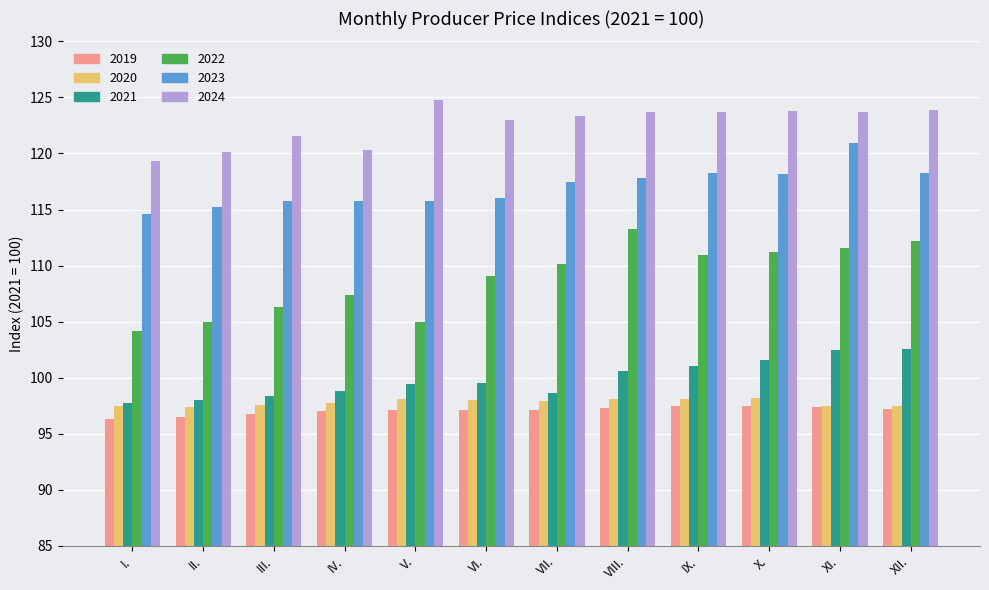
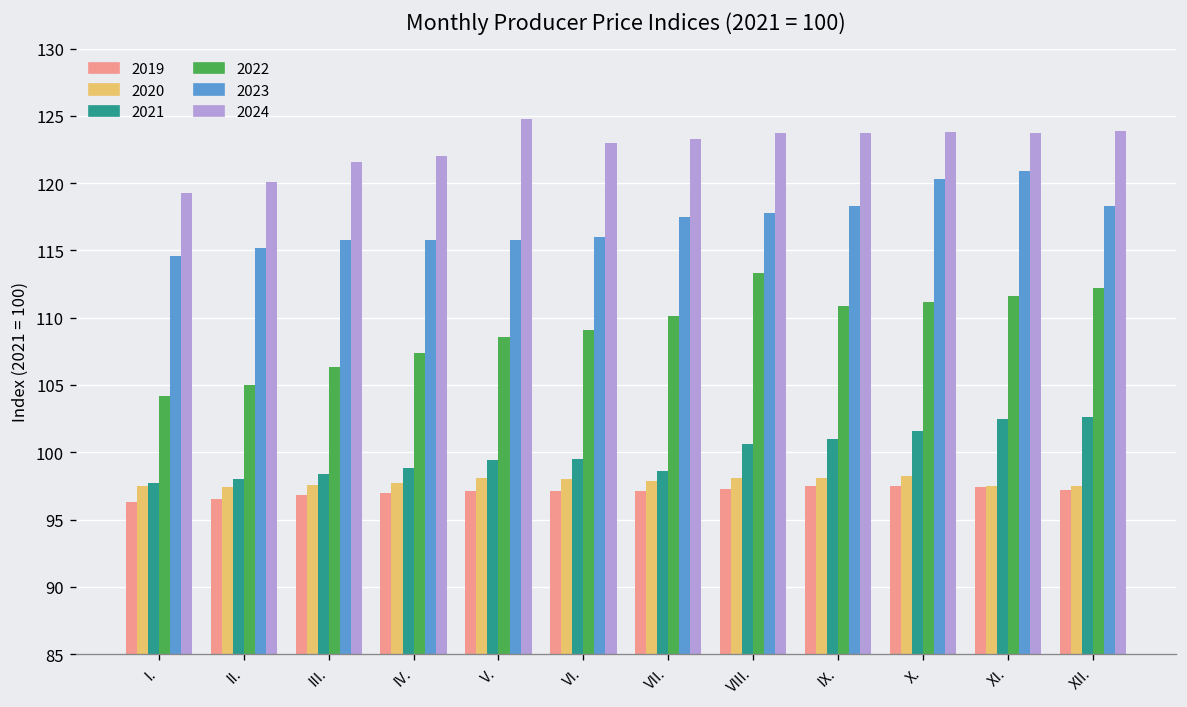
2024, IV.: 120.3 -> 122.0
2022, V.: 105.0 -> 108.6
2023, X.: 118.2 -> 120.3
